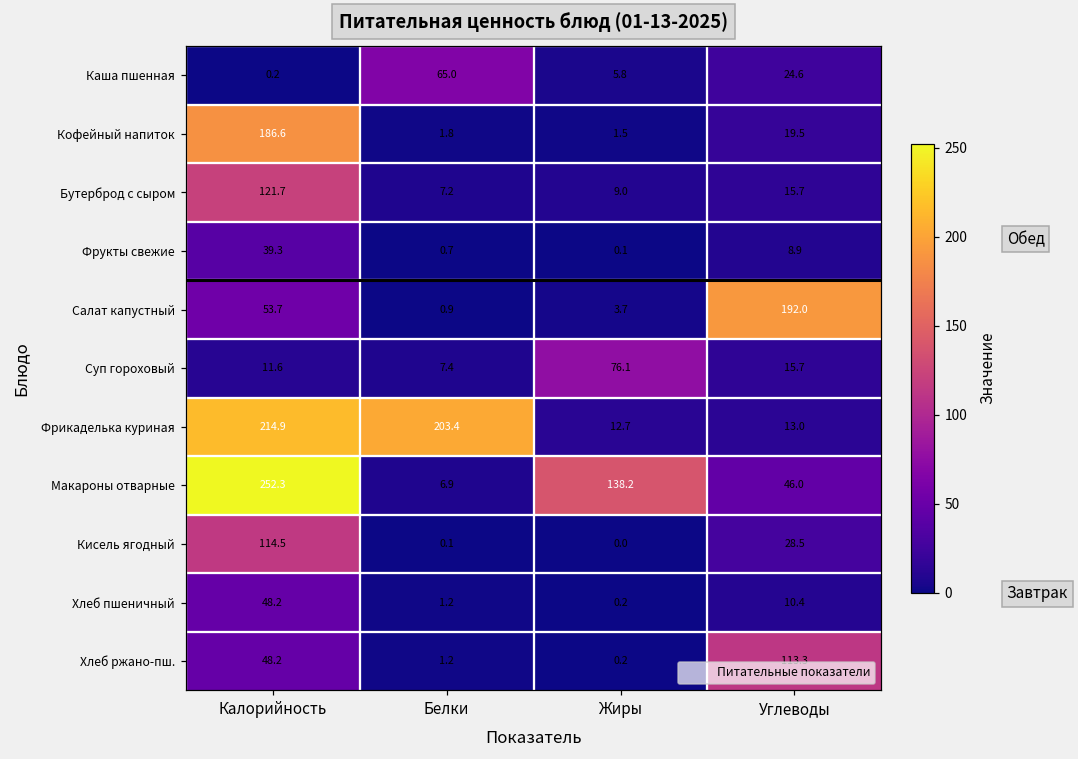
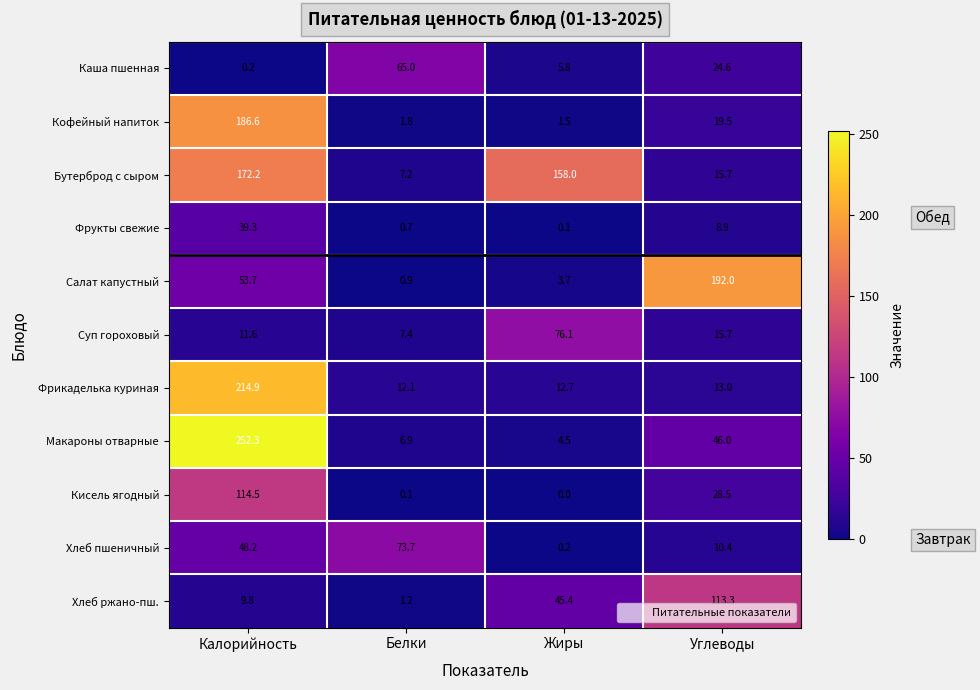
Бутерброд с сыром, Калорийность: 121.7 -> 172.2
Бутерброд с сыром, Жиры: 9.0 -> 158.0
Фрикаделька куриная, Белки: 203.4 -> 12.1
Макароны отварные, Жиры: 138.2 -> 4.5
Хлеб пшеничный, Белки: 1.2 -> 73.7
Хлеб ржано-пш., Калорийность: 48.2 -> 9.8
Хлеб ржано-пш., Жиры: 0.2 -> 45.4
